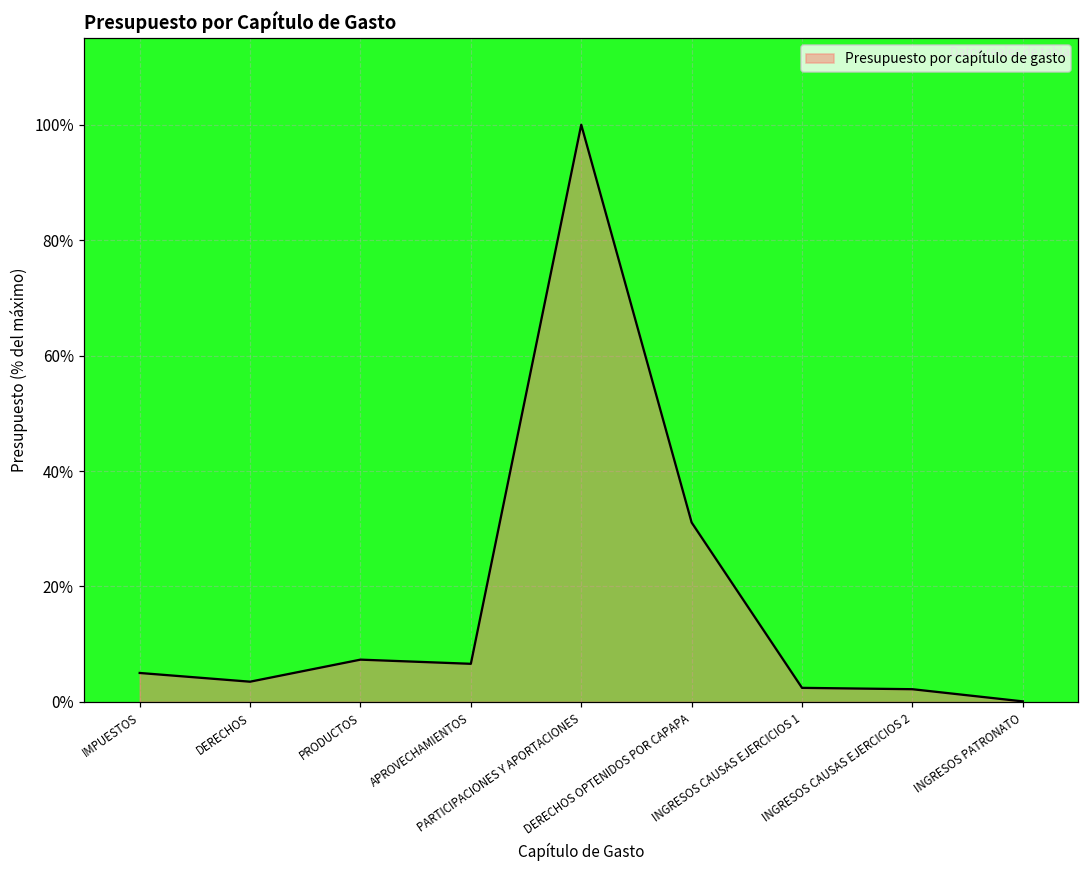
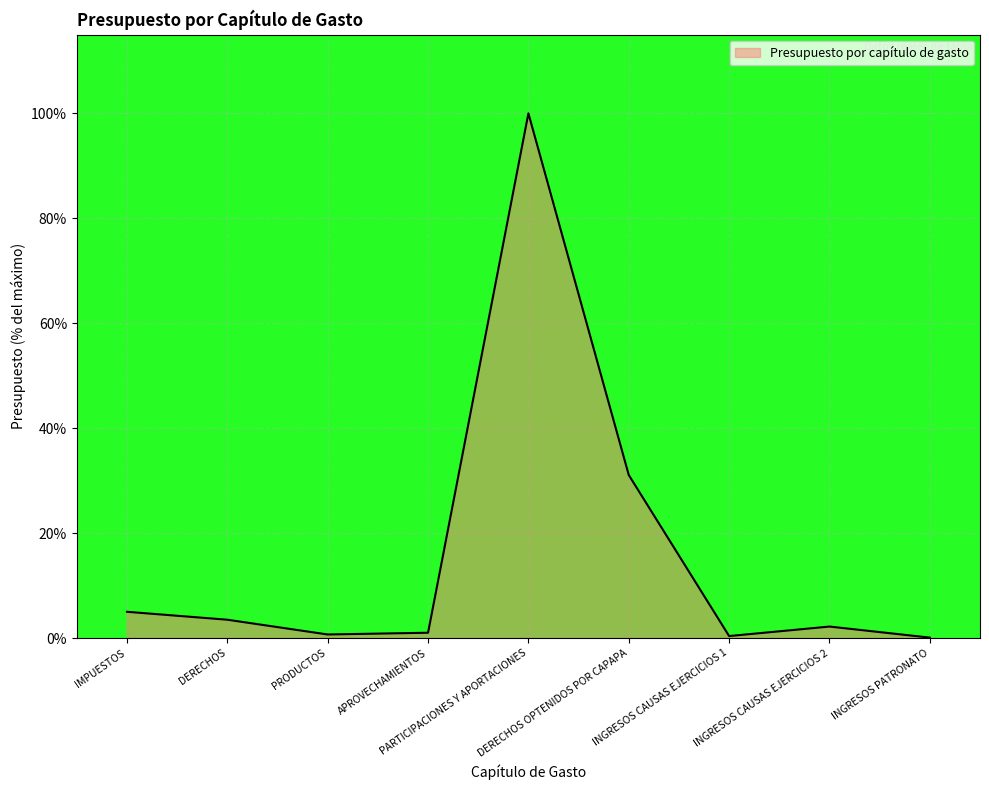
PRODUCTOS: 7% -> 1%
APROVECHAMIENTOS: 7% -> 1%
INGRESOS CAUSAS EJERCICIOS 1: 2% -> 0%
